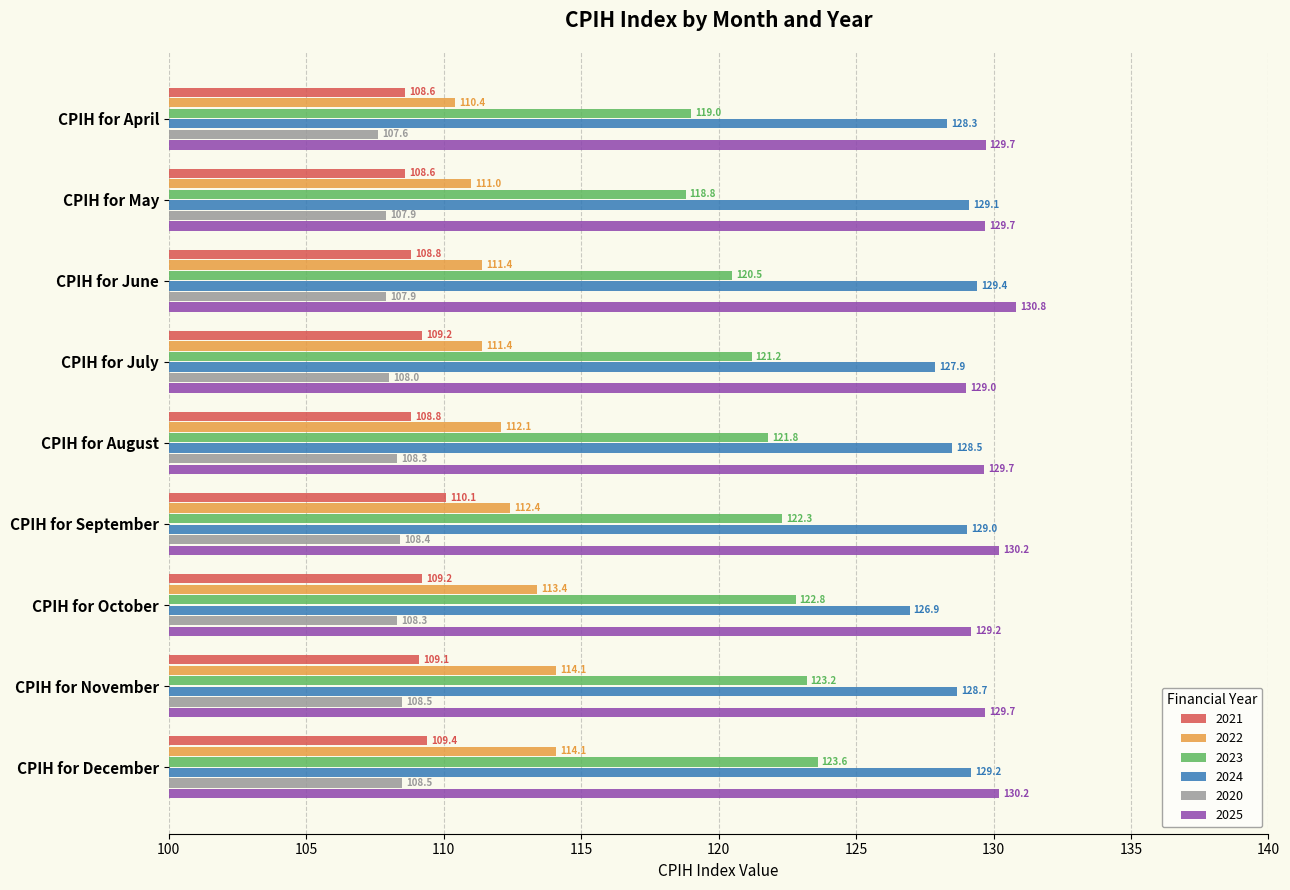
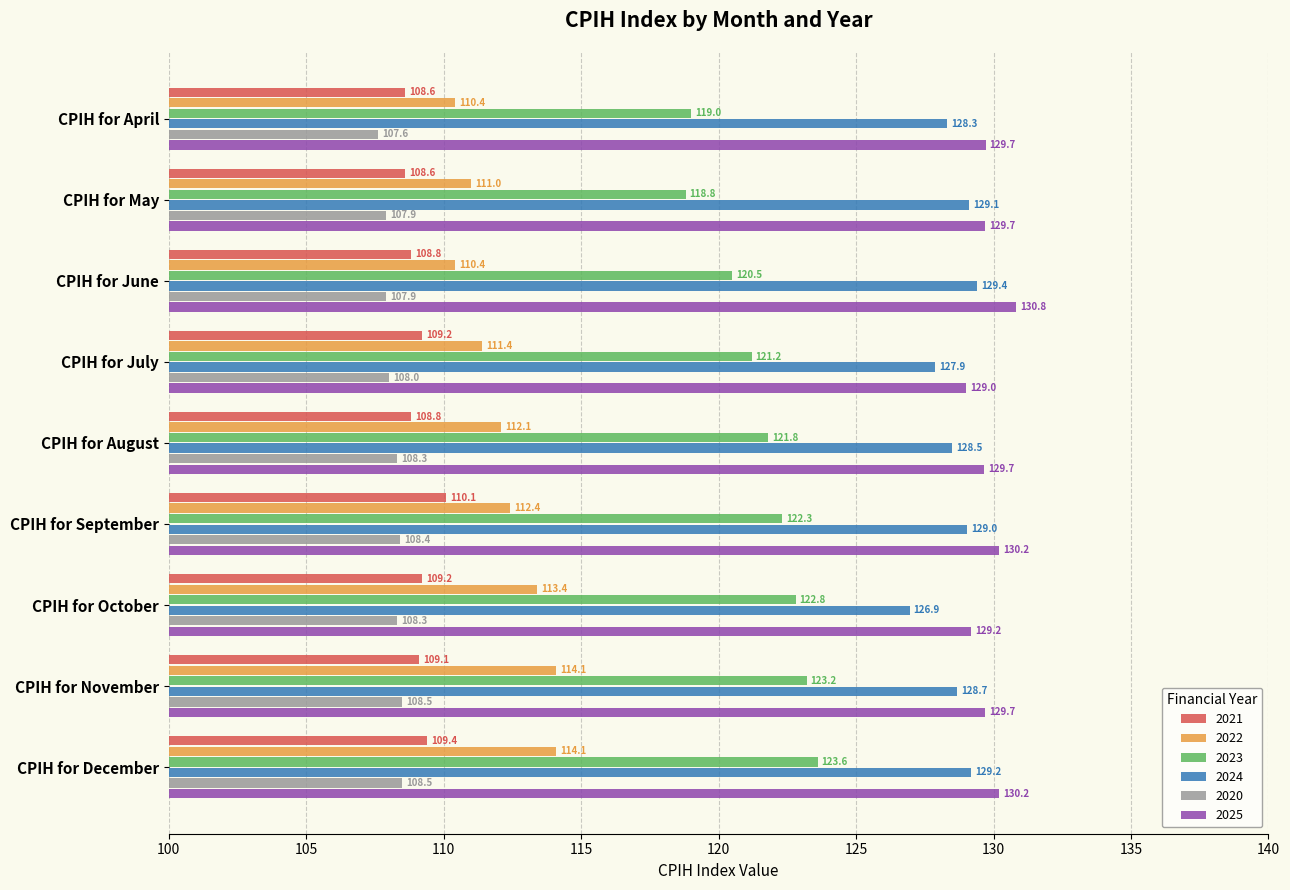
2022, CPIH for June: 111.4 -> 110.4
